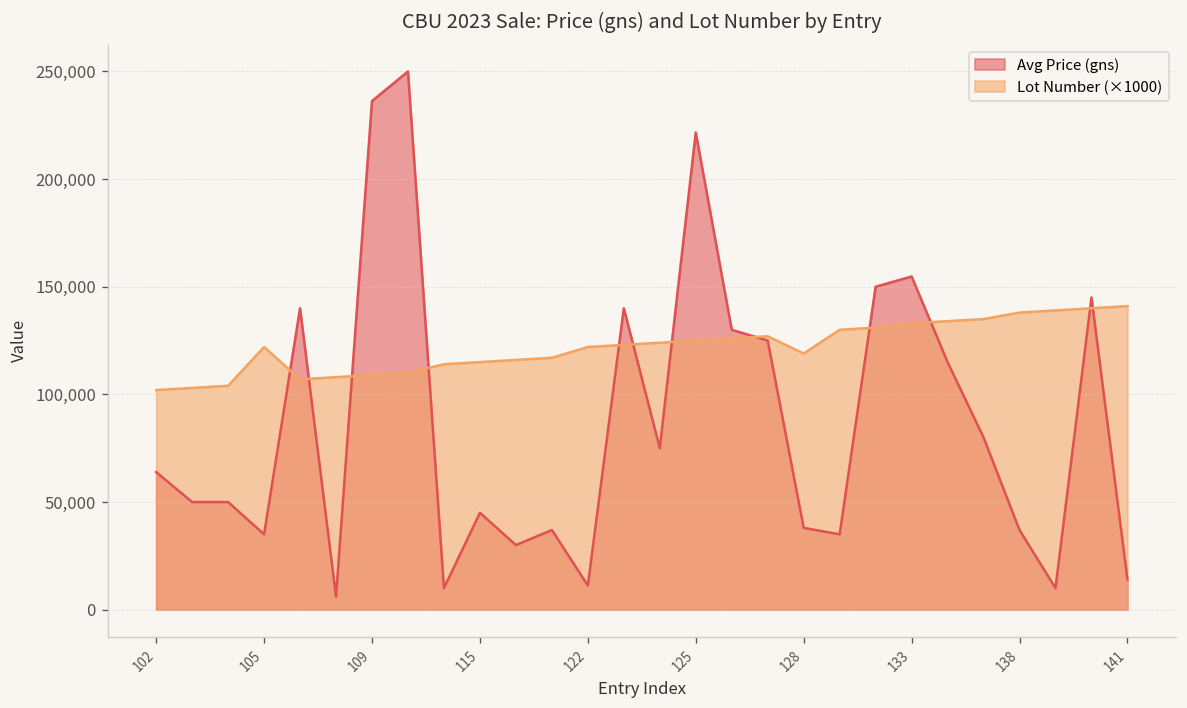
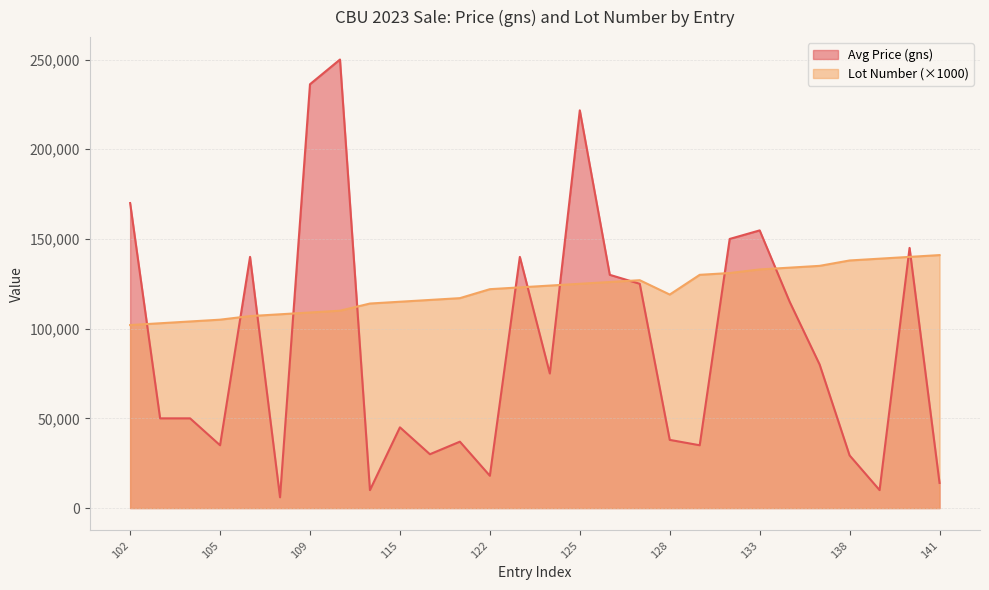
Avg Price (gns), 102: 64,000 -> 170,000
Lot Number (×1000), 105: 122,000 -> 105,000
Avg Price (gns), 122: 11,000 -> 18,000
Avg Price (gns), 138: 37,000 -> 29,000
